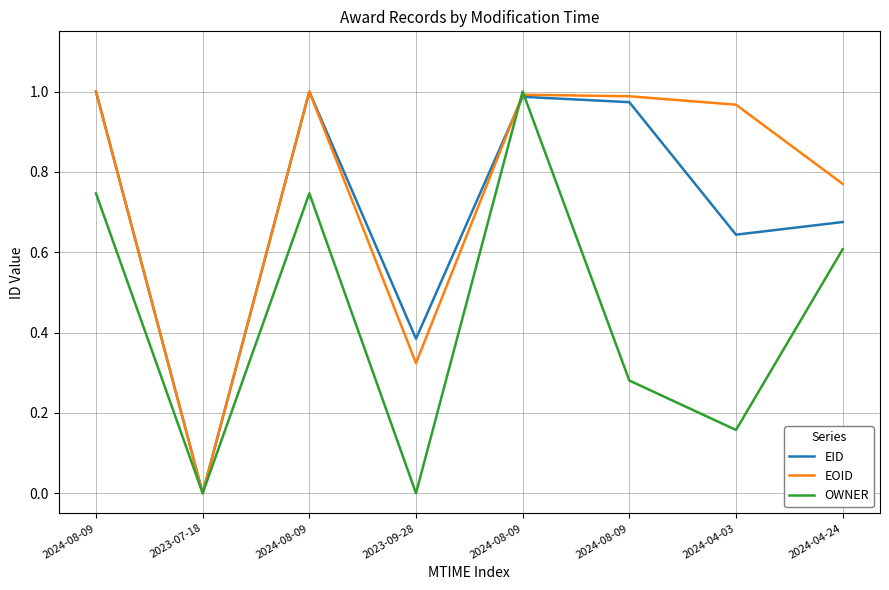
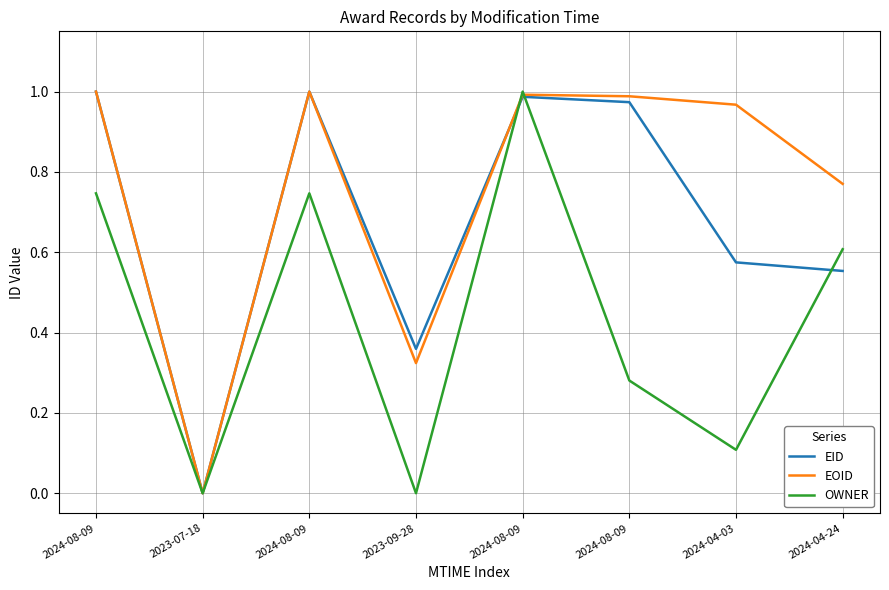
EID, 2023-09-28: 0.38 -> 0.36
EID, 2024-04-03: 0.64 -> 0.57
OWNER, 2024-04-03: 0.16 -> 0.11
EID, 2024-04-24: 0.68 -> 0.55
